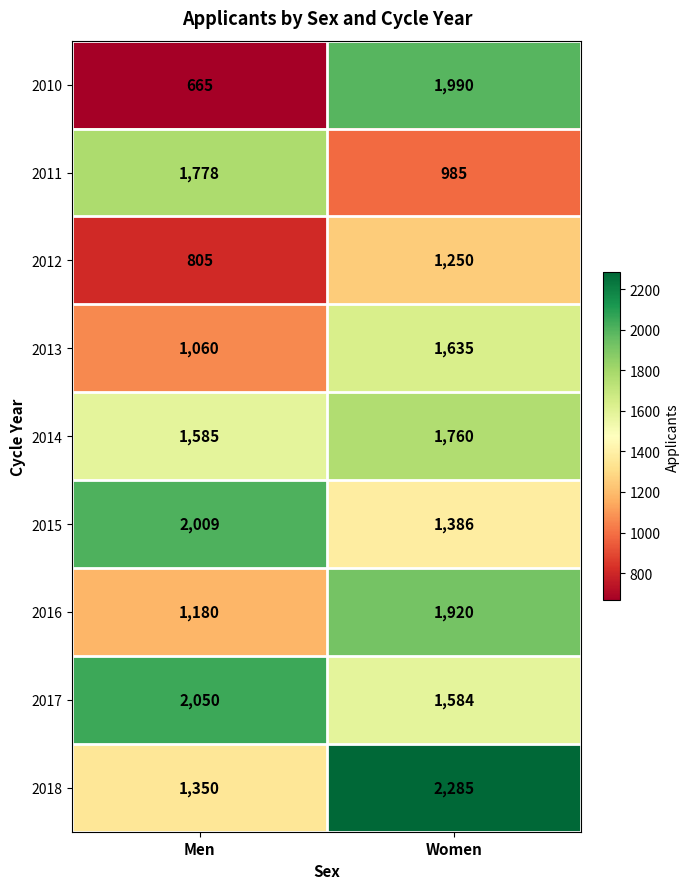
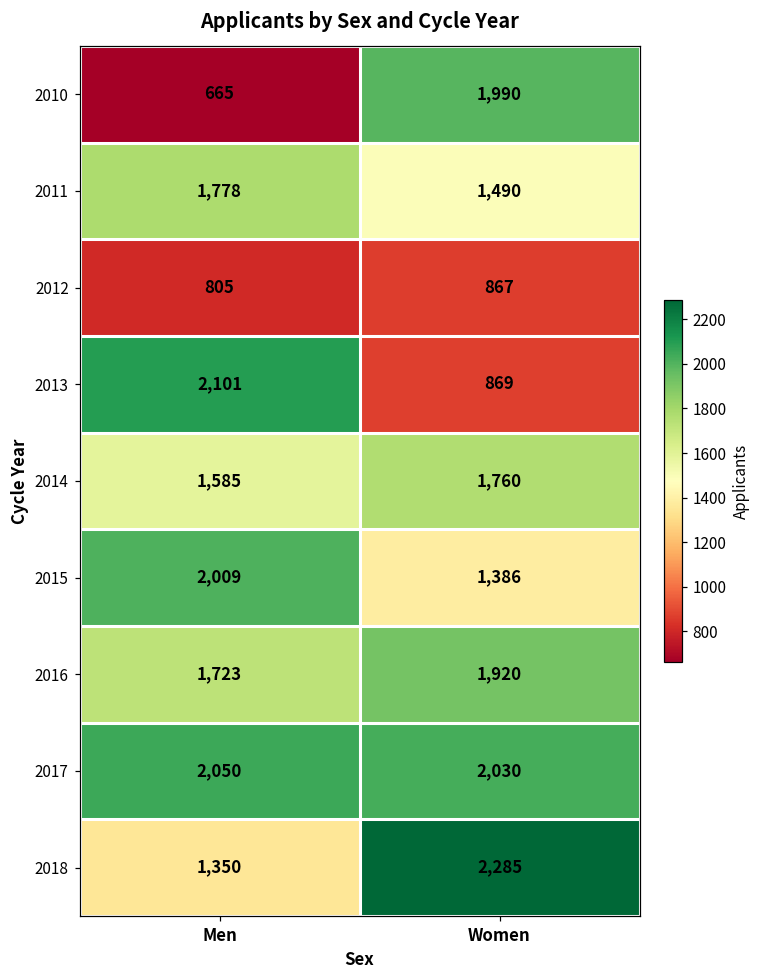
2011, Women: 985 -> 1,490
2012, Women: 1,250 -> 867
2013, Men: 1,060 -> 2,101
2013, Women: 1,635 -> 869
2016, Men: 1,180 -> 1,723
2017, Women: 1,584 -> 2,030
